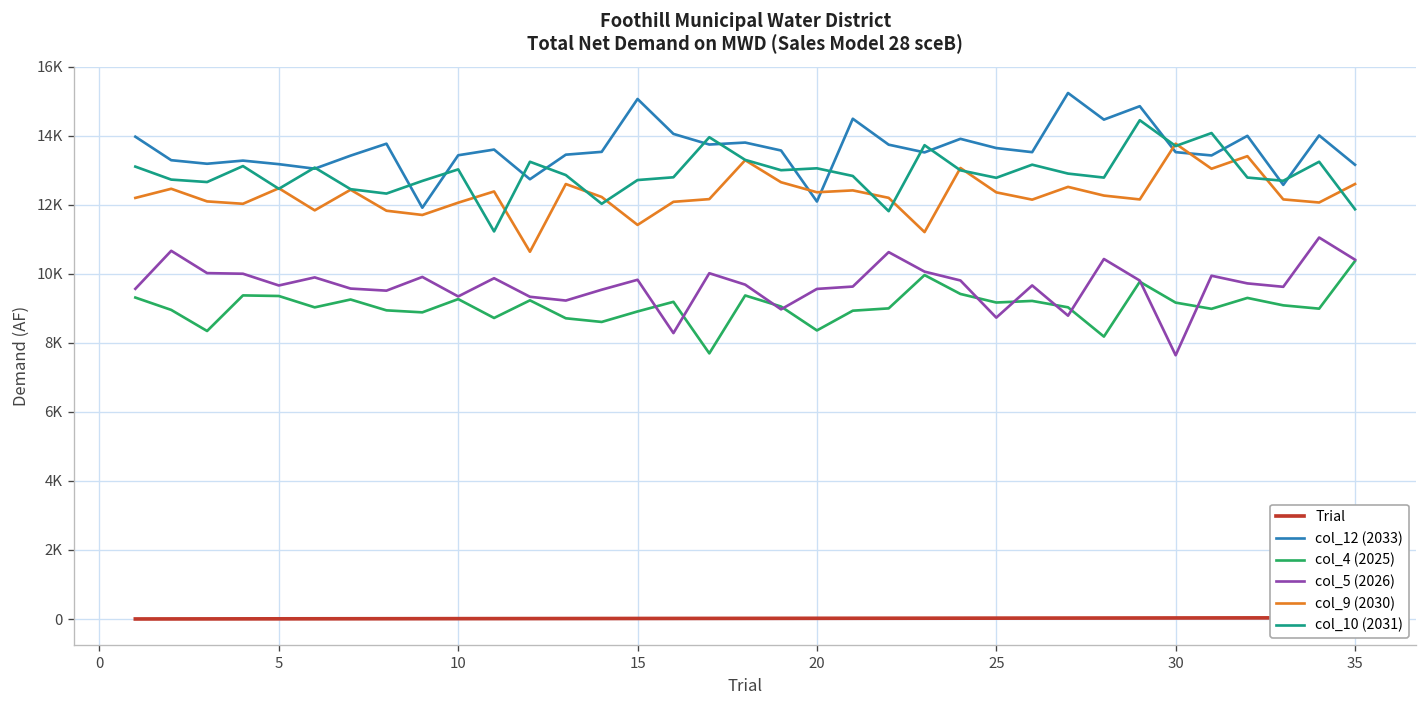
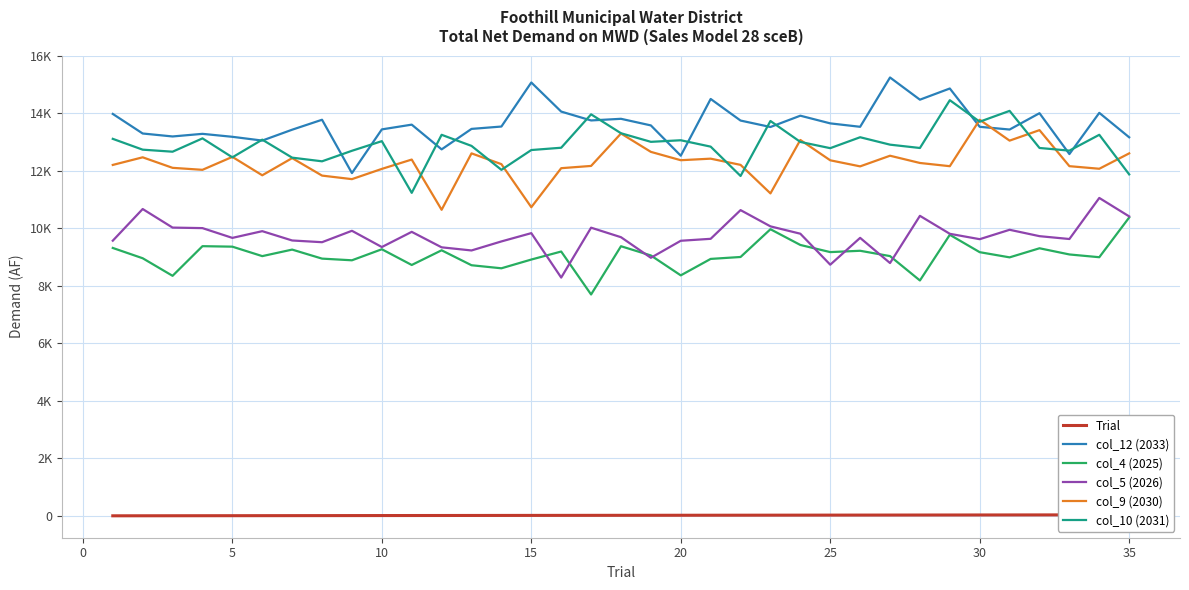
col_9 (2030), 15: 11400 -> 10700
col_12 (2033), 20: 12100 -> 12500
col_5 (2026), 30: 7600 -> 9600
